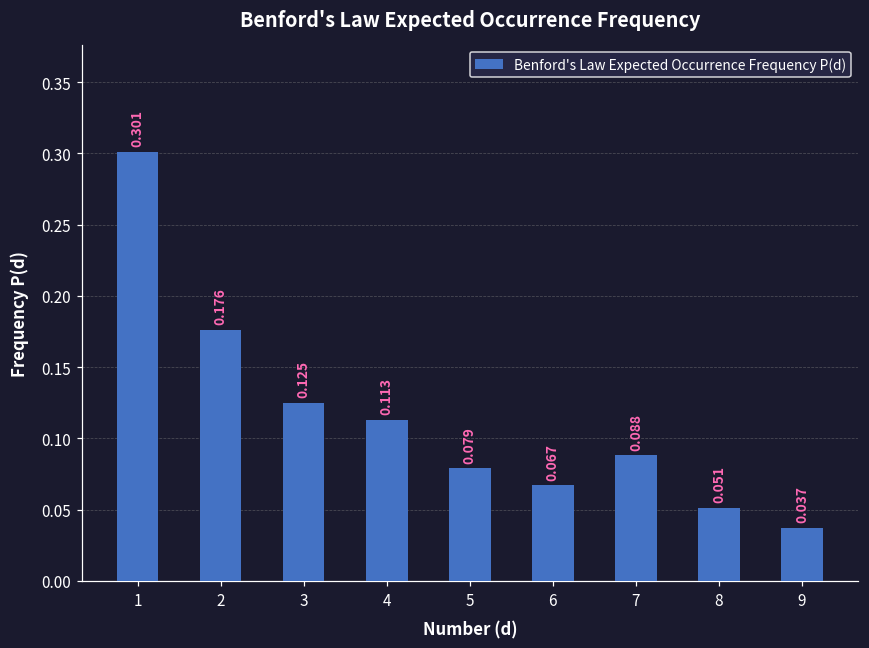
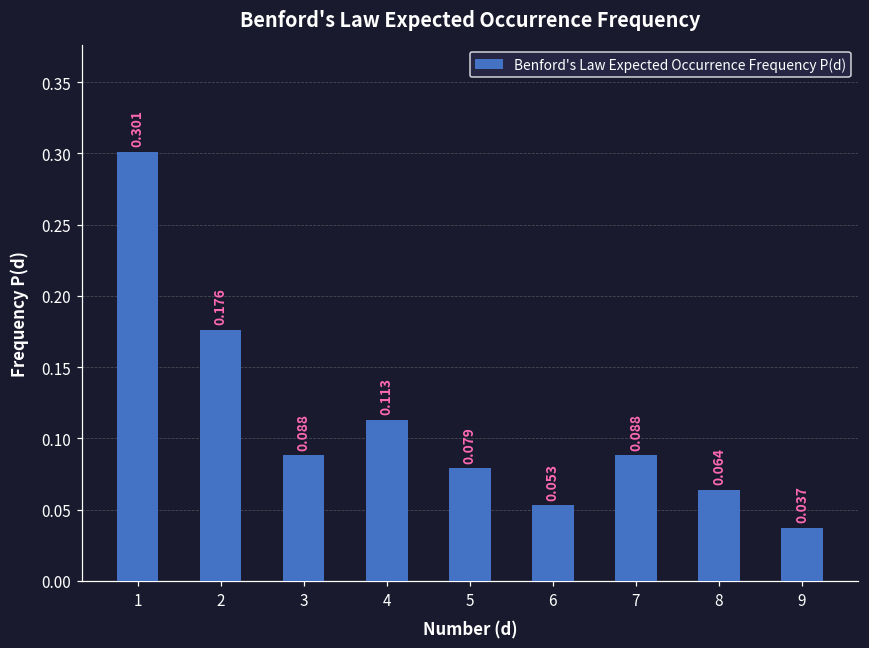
3: 0.125 -> 0.088
6: 0.067 -> 0.053
8: 0.051 -> 0.064
